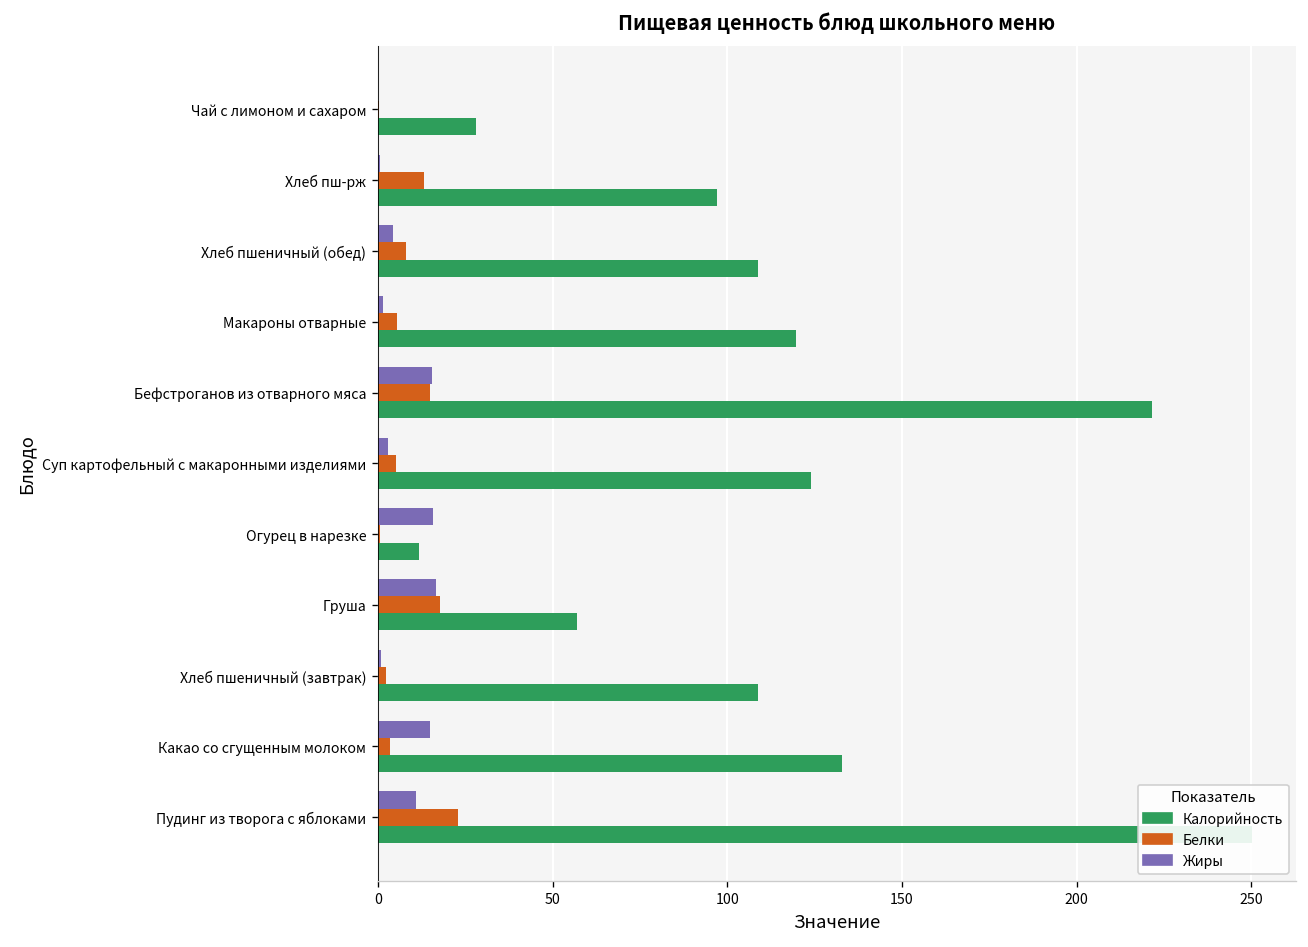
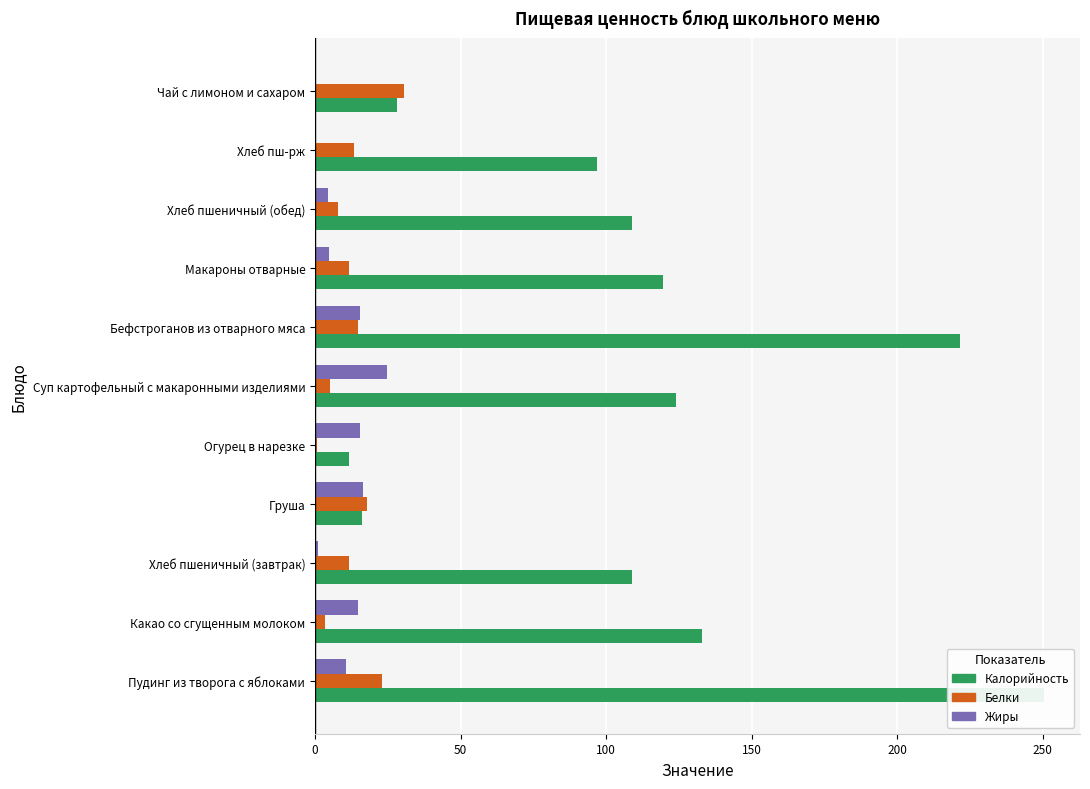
Белки, Чай с лимоном и сахаром: 0 -> 31
Жиры, Макароны отварные: 1 -> 5
Белки, Макароны отварные: 5 -> 12
Жиры, Суп картофельный с макаронными изделиями: 3 -> 25
Калорийность, Груша: 57 -> 16
Белки, Хлеб пшеничный (завтрак): 2 -> 12
